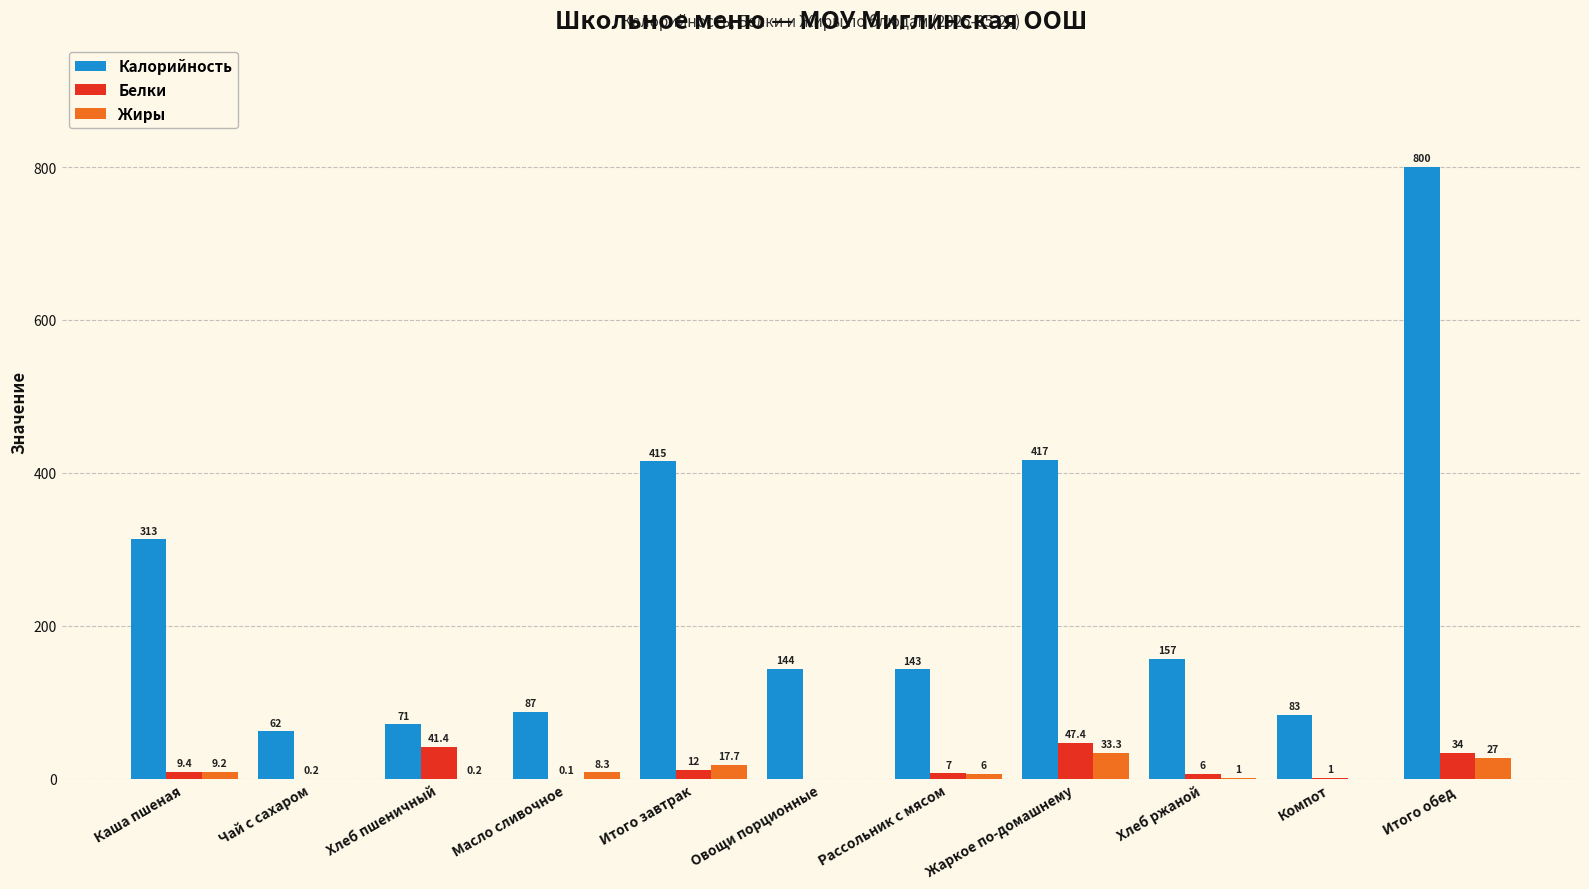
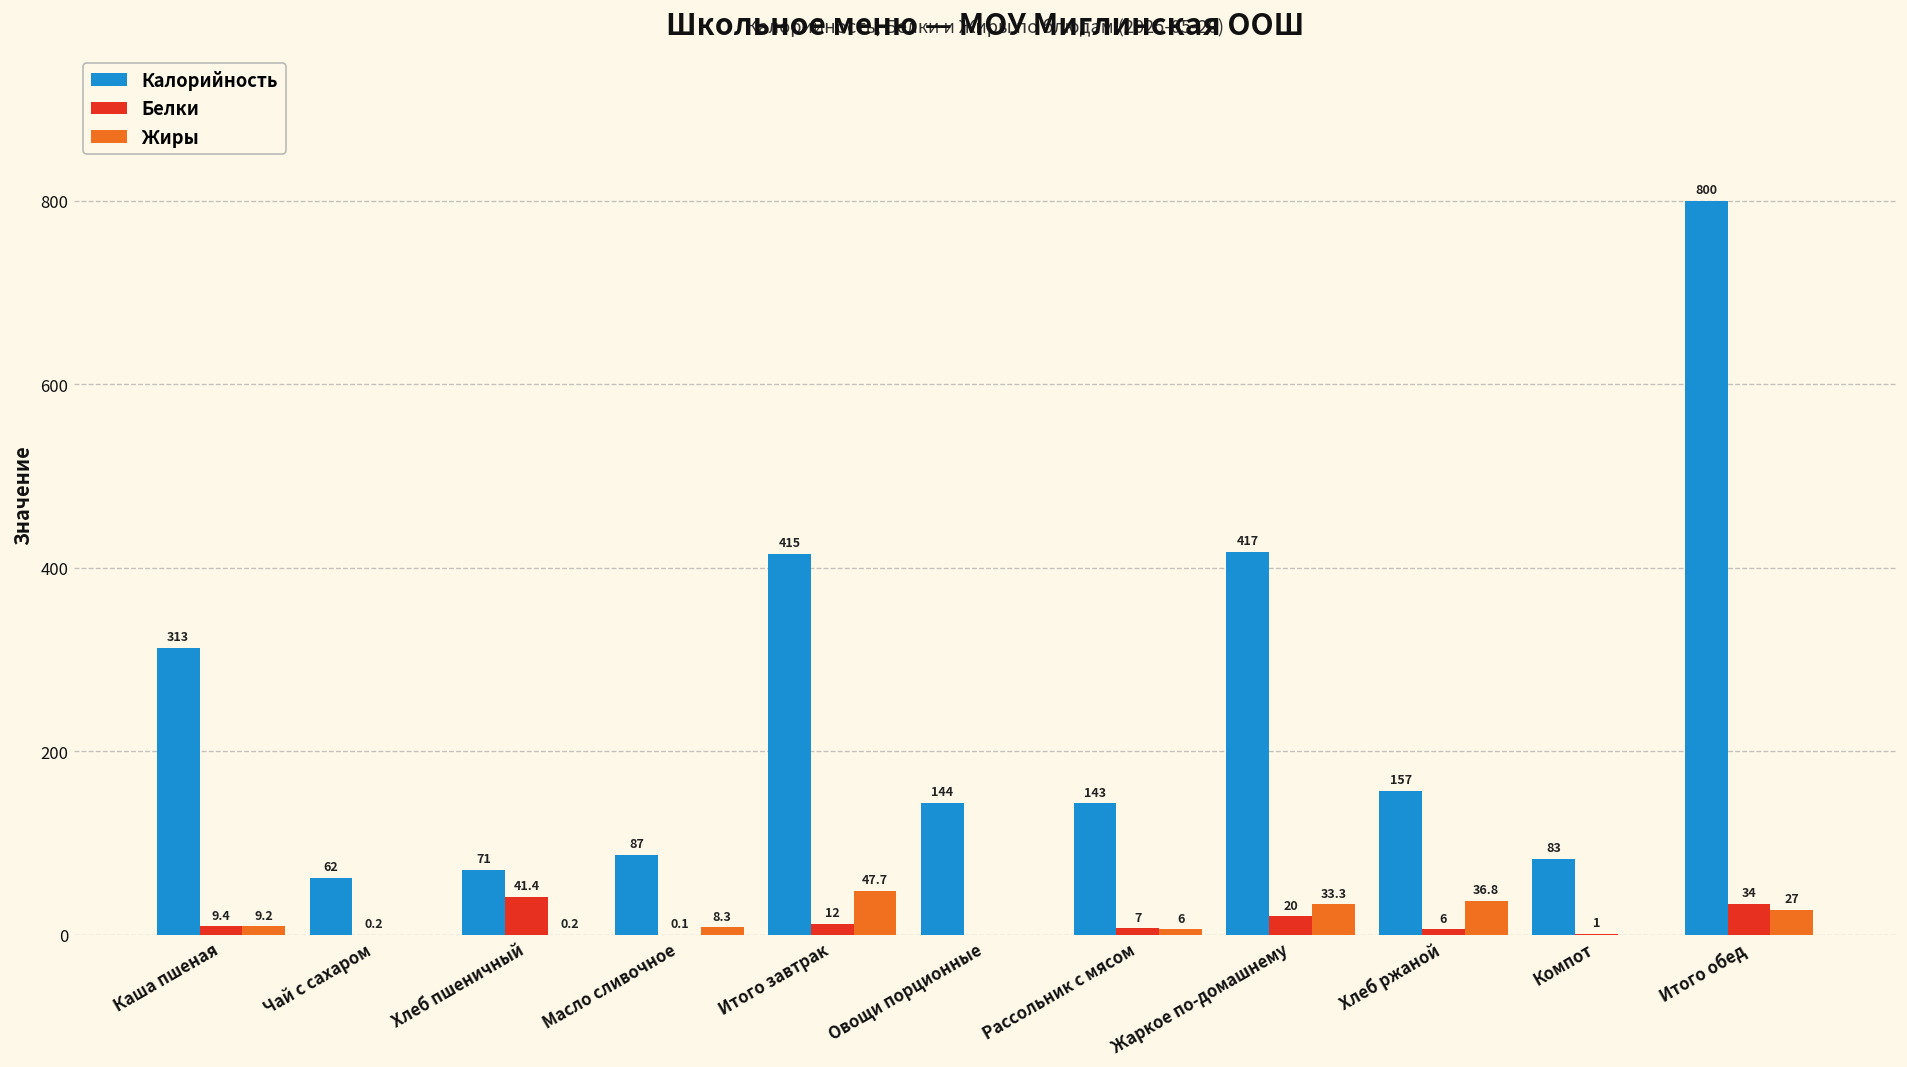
Жиры, Итого завтрак: 17.7 -> 47.7
Белки, Жаркое по-домашнему: 47.4 -> 20
Жиры, Хлеб ржаной: 1 -> 36.8
